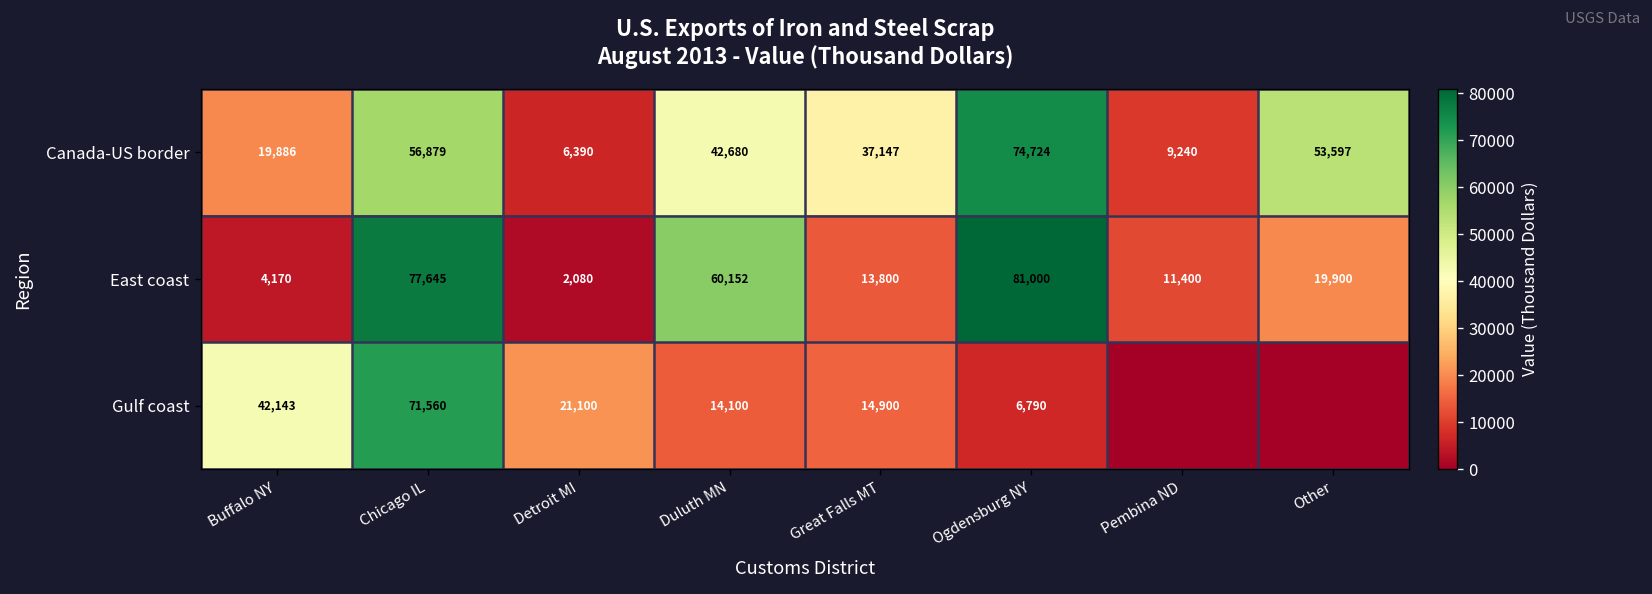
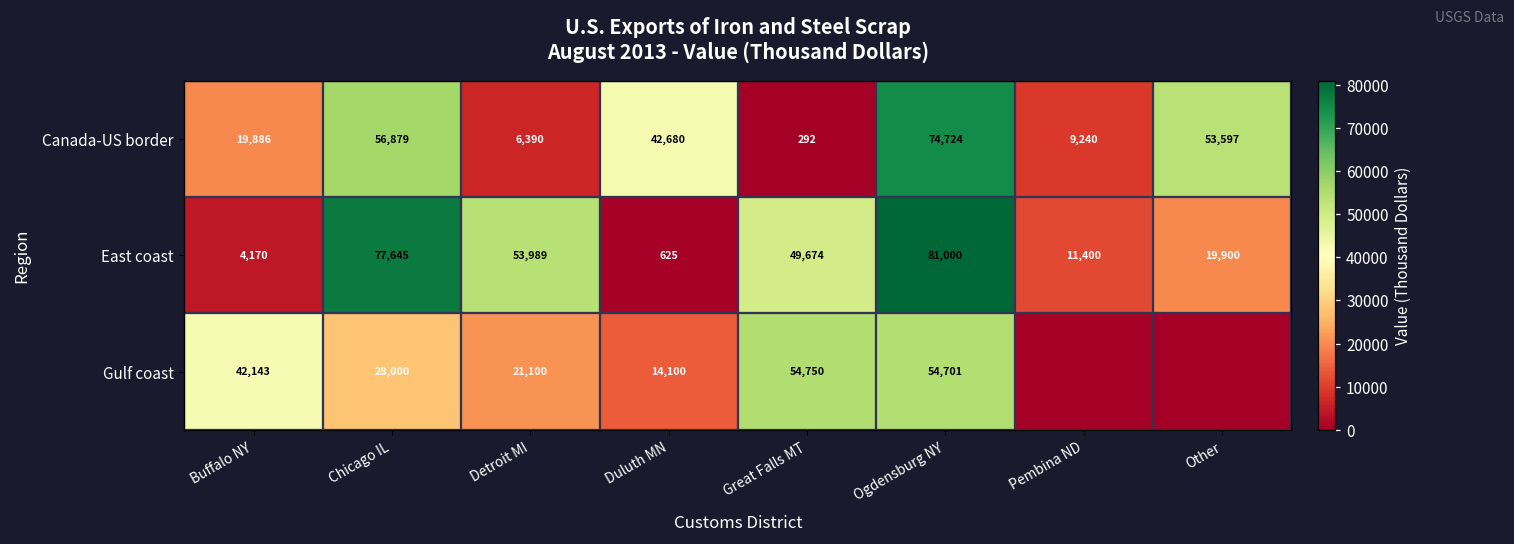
Canada-US border, Great Falls MT: 37,147 -> 292
East coast, Detroit MI: 2,080 -> 53,989
East coast, Duluth MN: 60,152 -> 625
East coast, Great Falls MT: 13,800 -> 49,674
Gulf coast, Chicago IL: 71,560 -> 28,000
Gulf coast, Great Falls MT: 14,900 -> 54,750
Gulf coast, Ogdensburg NY: 6,790 -> 54,701
